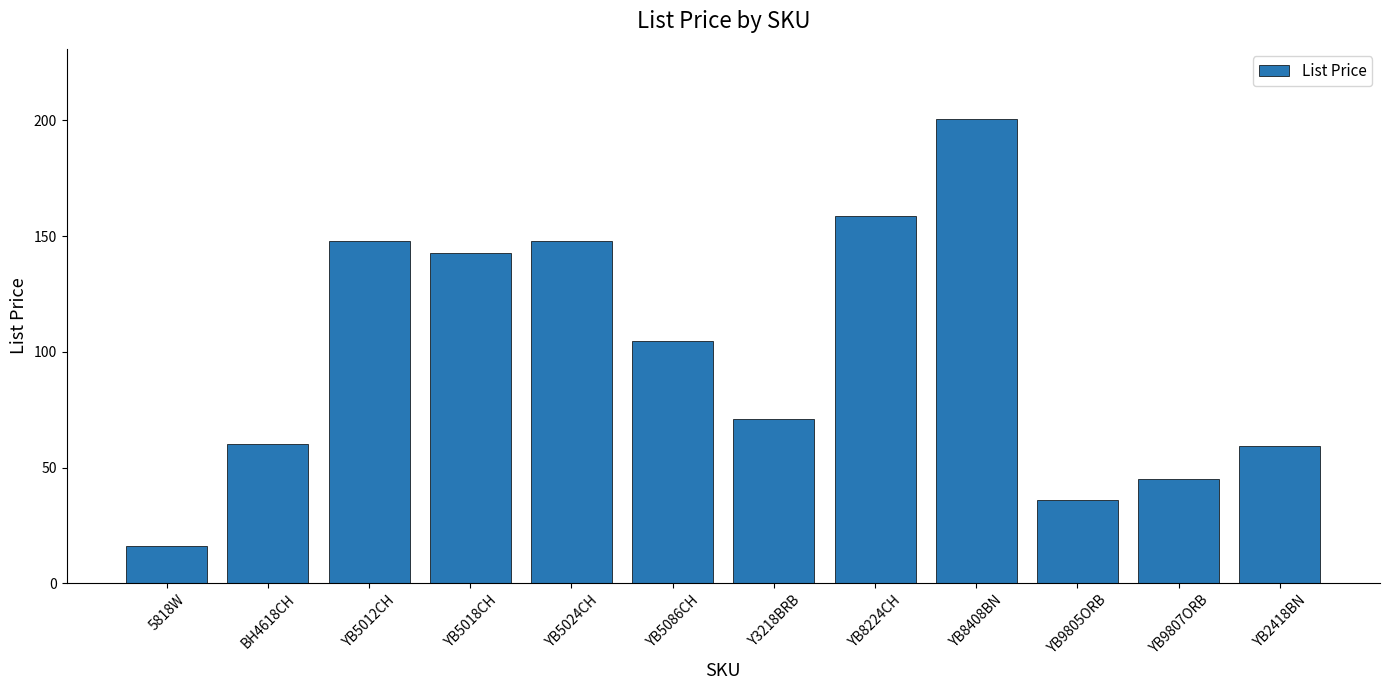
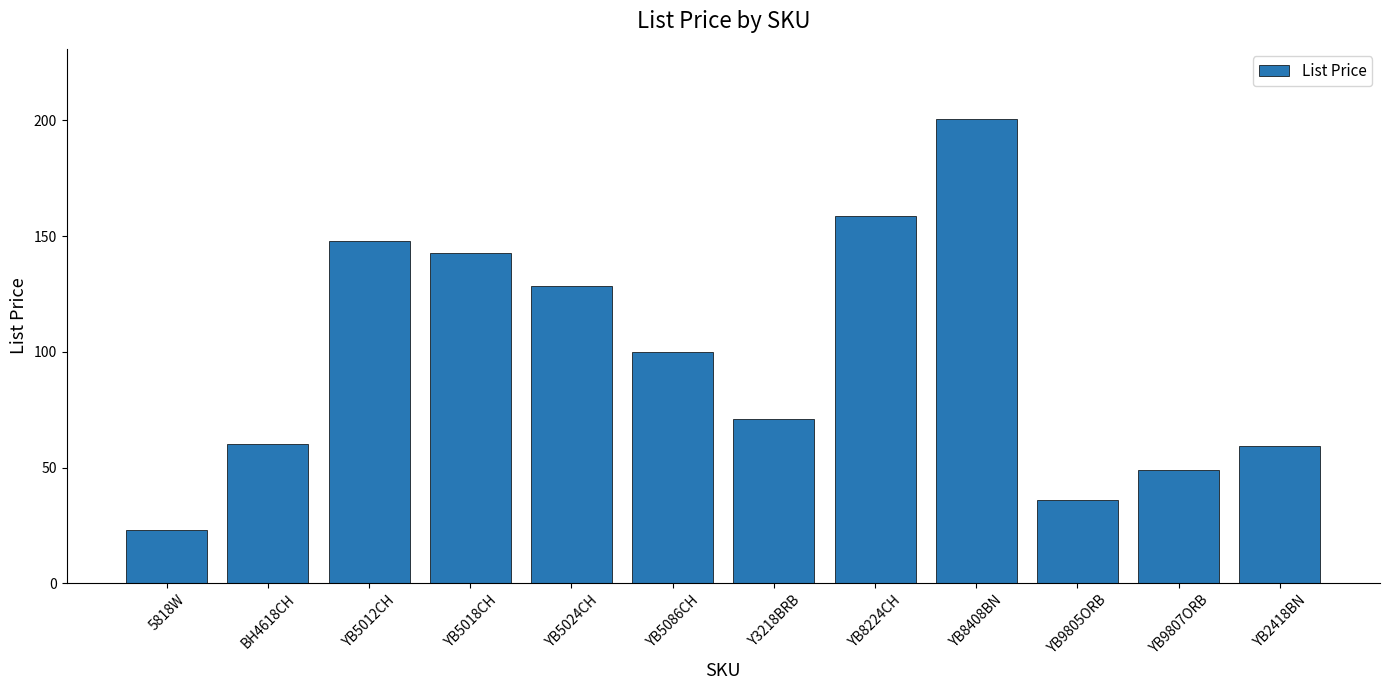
5818W: 16 -> 23
YB5024CH: 148 -> 128
YB5086CH: 105 -> 100
YB9807ORB: 45 -> 49
